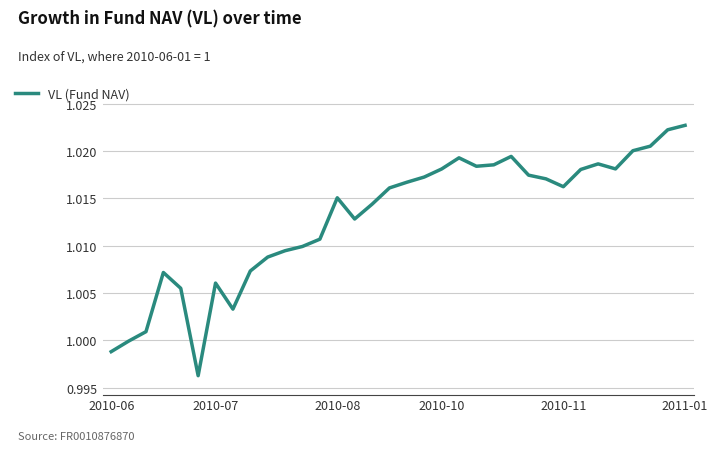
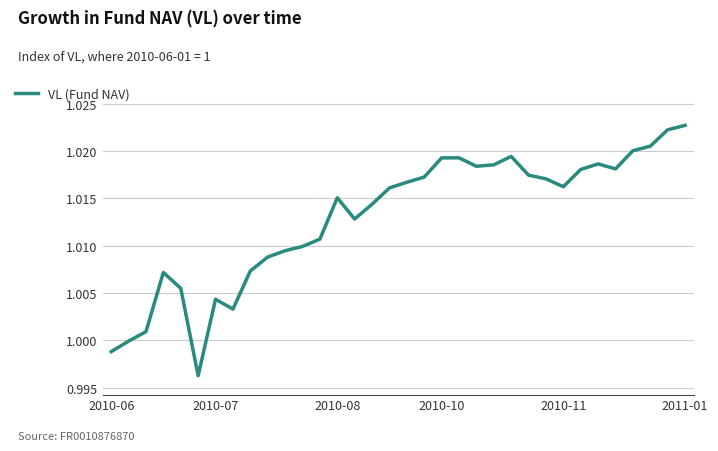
2010-07: 1.006 -> 1.004
2010-10: 1.018 -> 1.019
